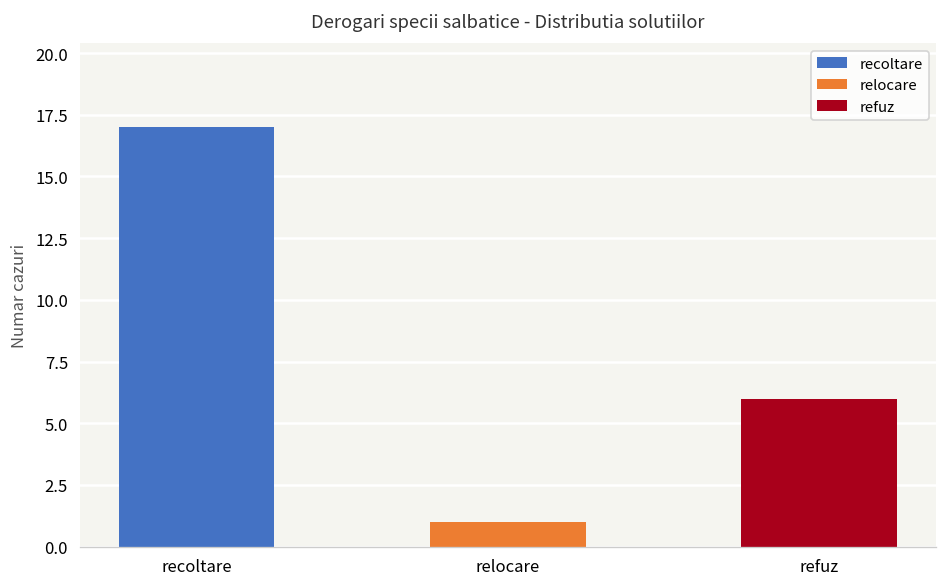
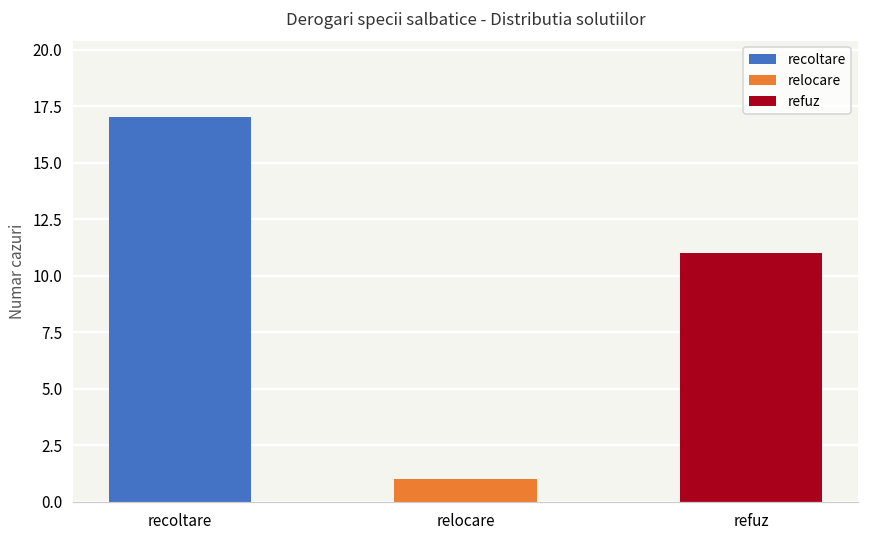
refuz: 6 -> 11
